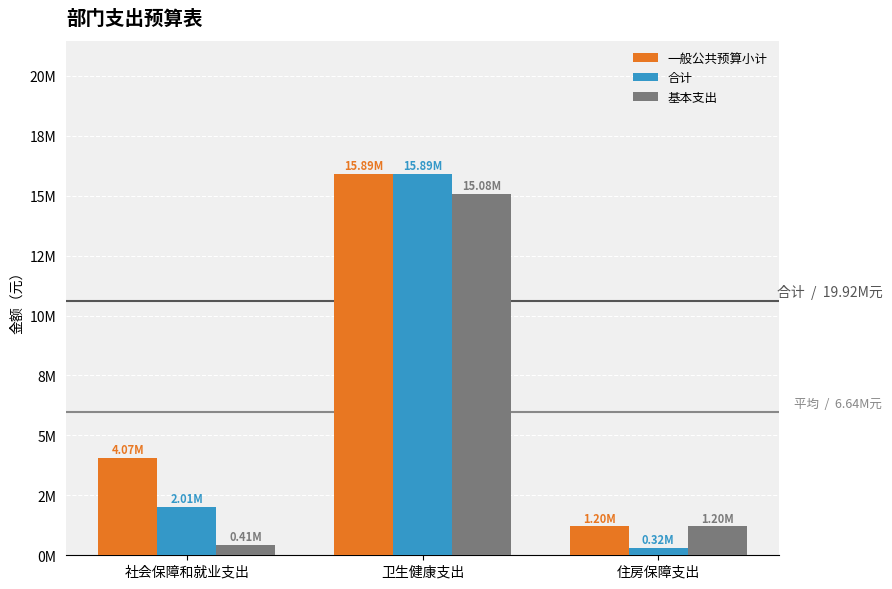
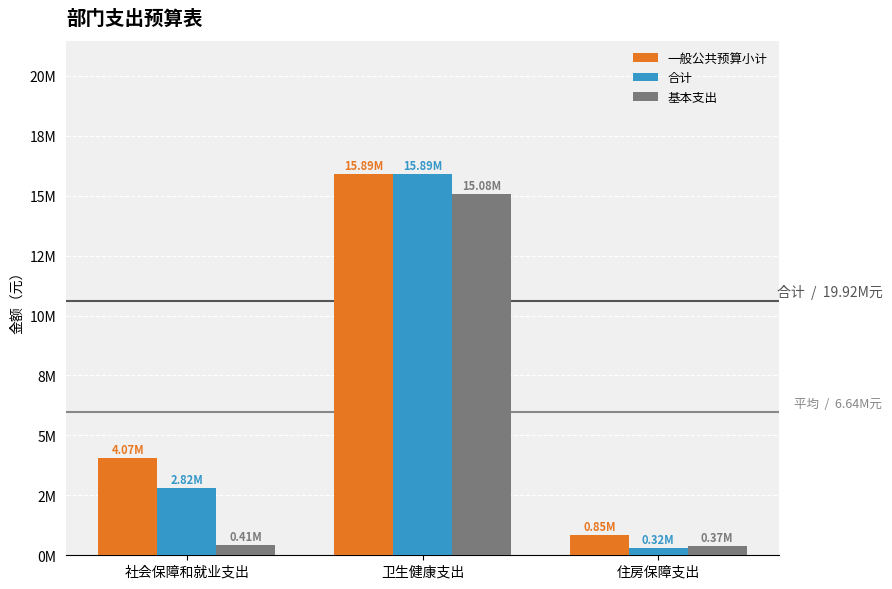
合计, 社会保障和就业支出: 2.01M -> 2.82M
一般公共预算小计, 住房保障支出: 1.20M -> 0.85M
基本支出, 住房保障支出: 1.20M -> 0.37M
